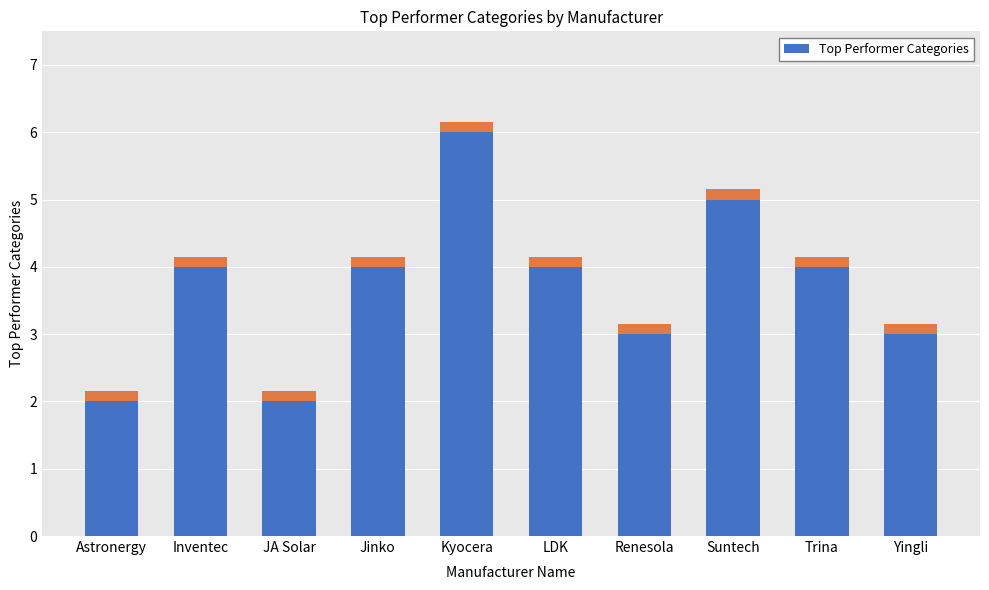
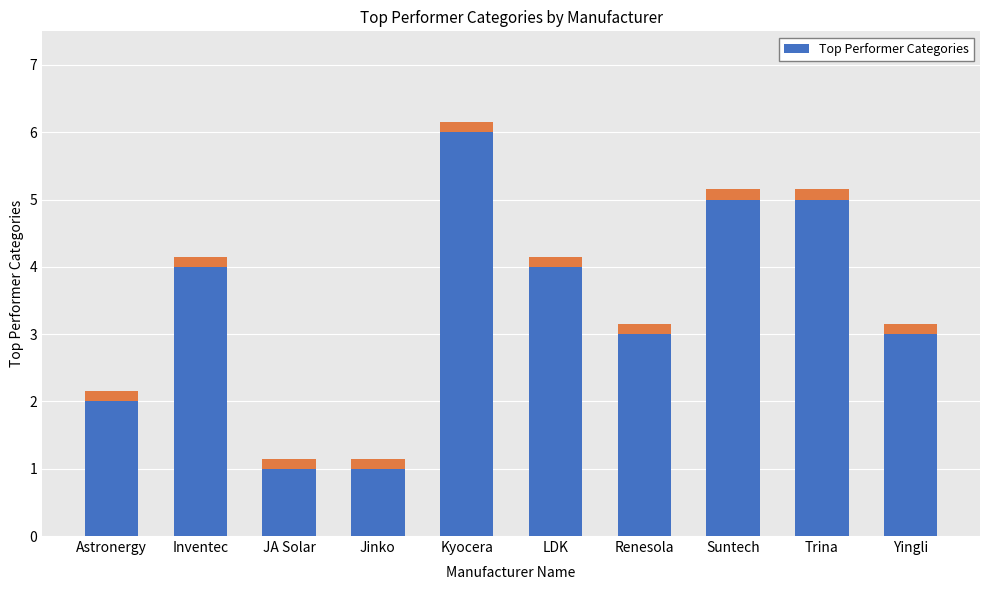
Top Performer Categories, JA Solar: 2 -> 1
Top Performer Categories, Jinko: 4 -> 1
Top Performer Categories, Trina: 4 -> 5
